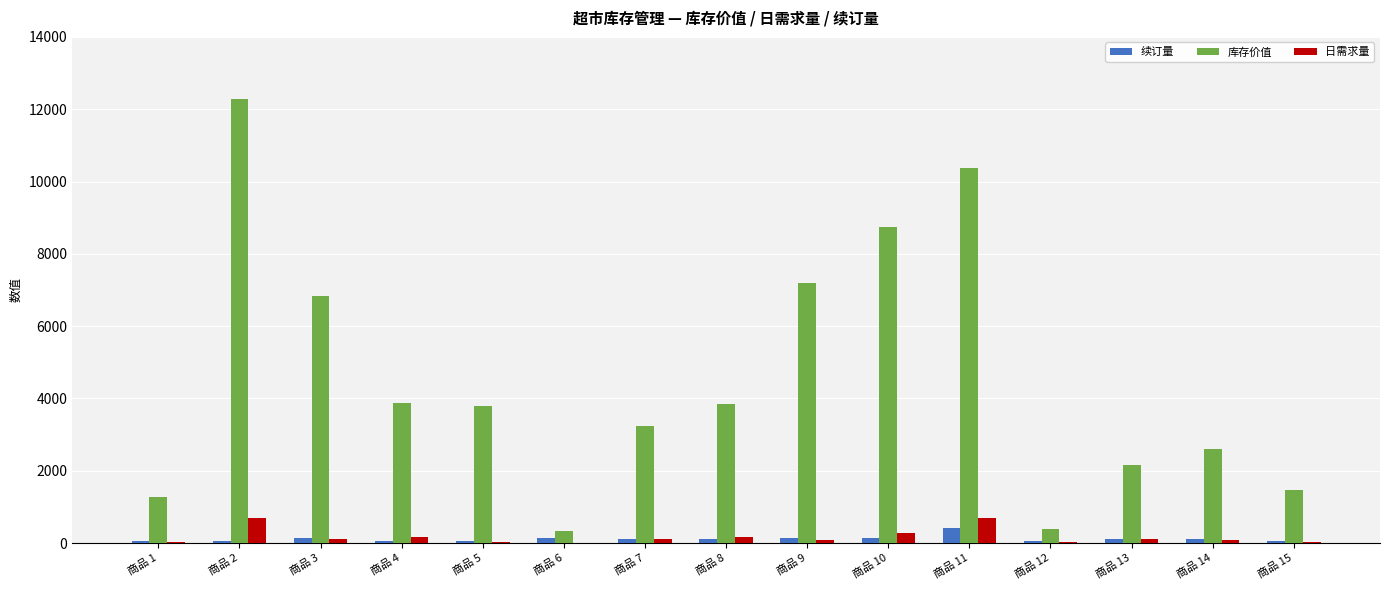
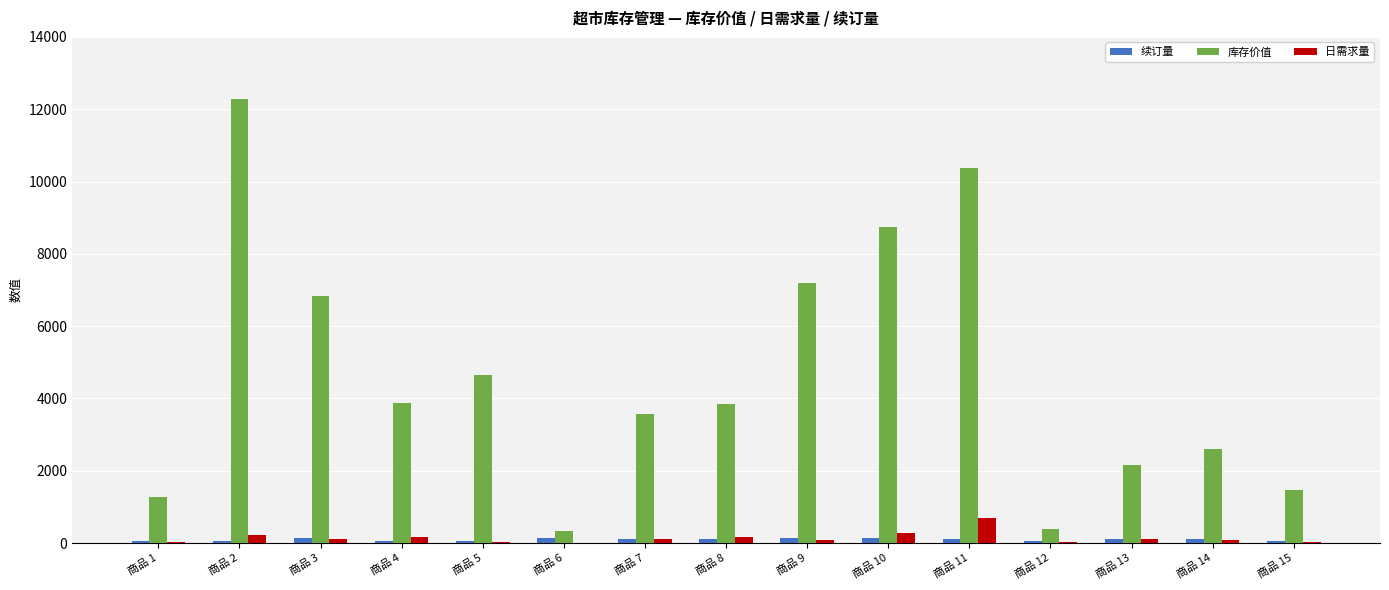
日需求量, 商品 2: 700 -> 200
库存价值, 商品 5: 3800 -> 4700
库存价值, 商品 7: 3200 -> 3600
续订量, 商品 11: 400 -> 100
